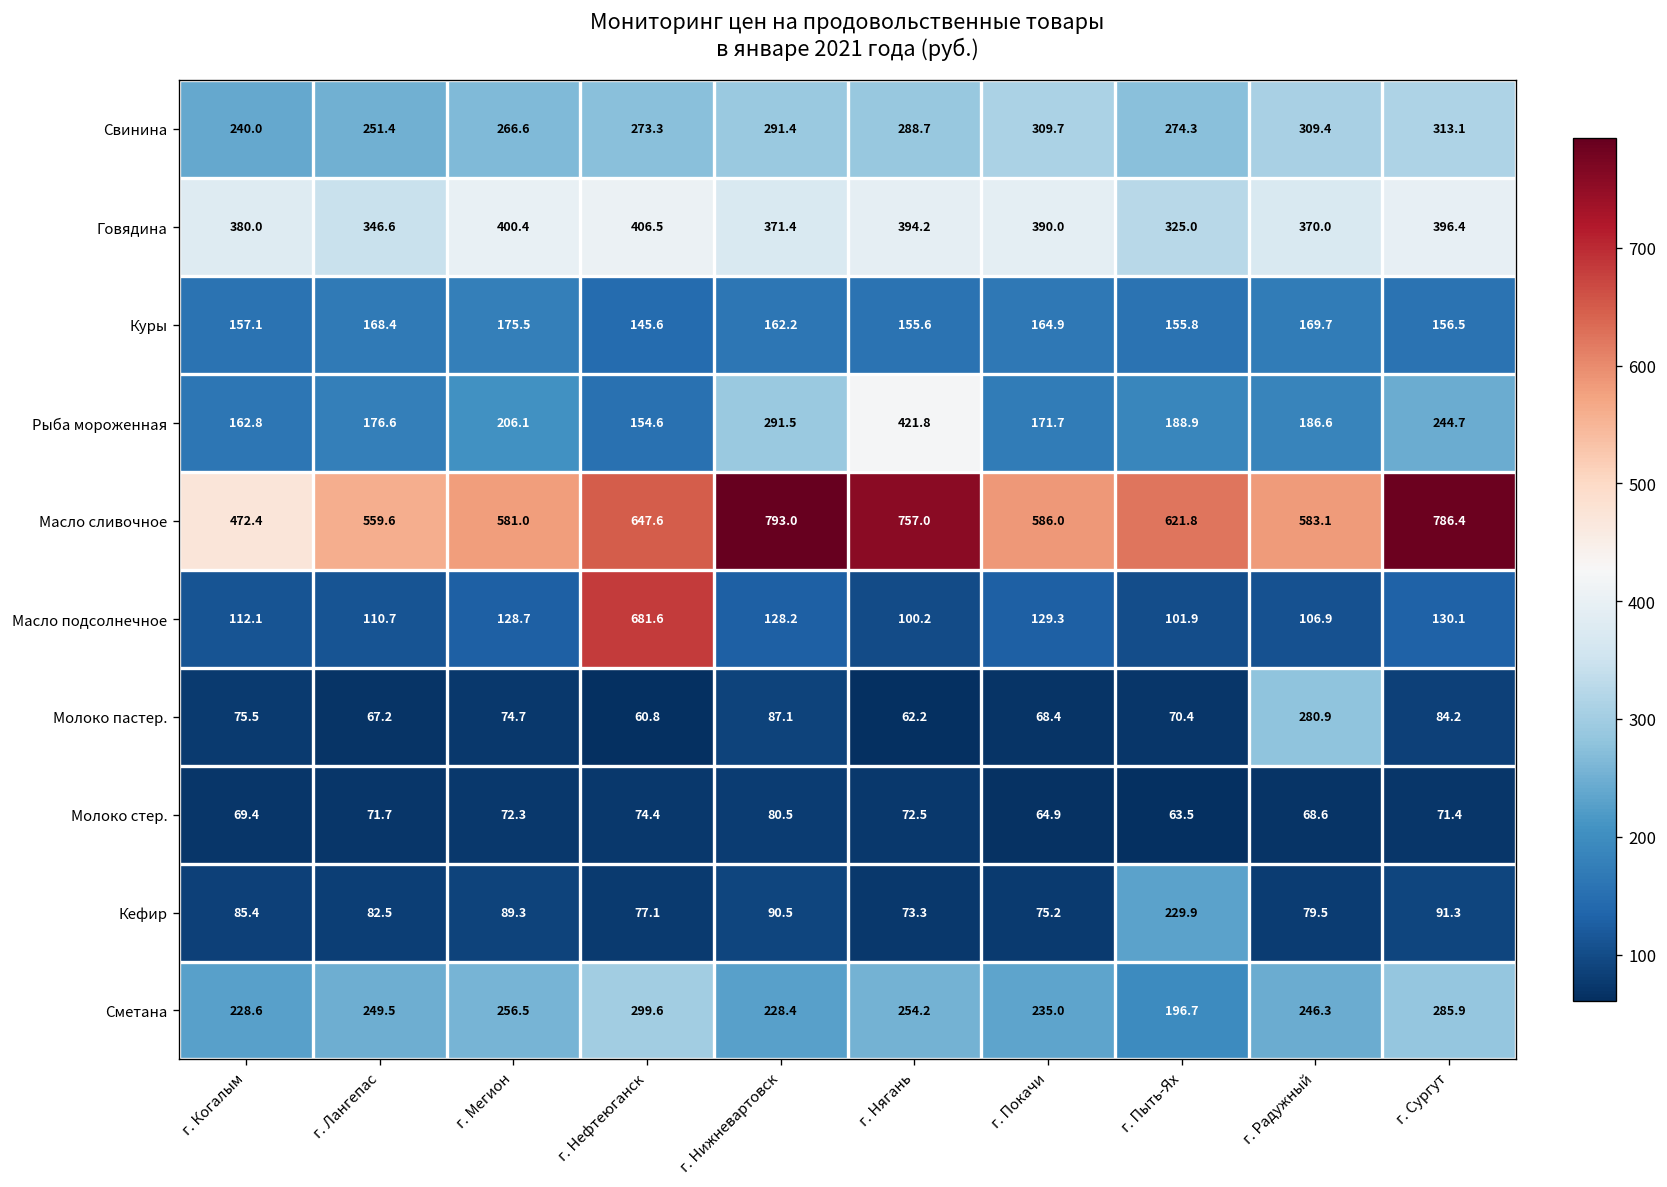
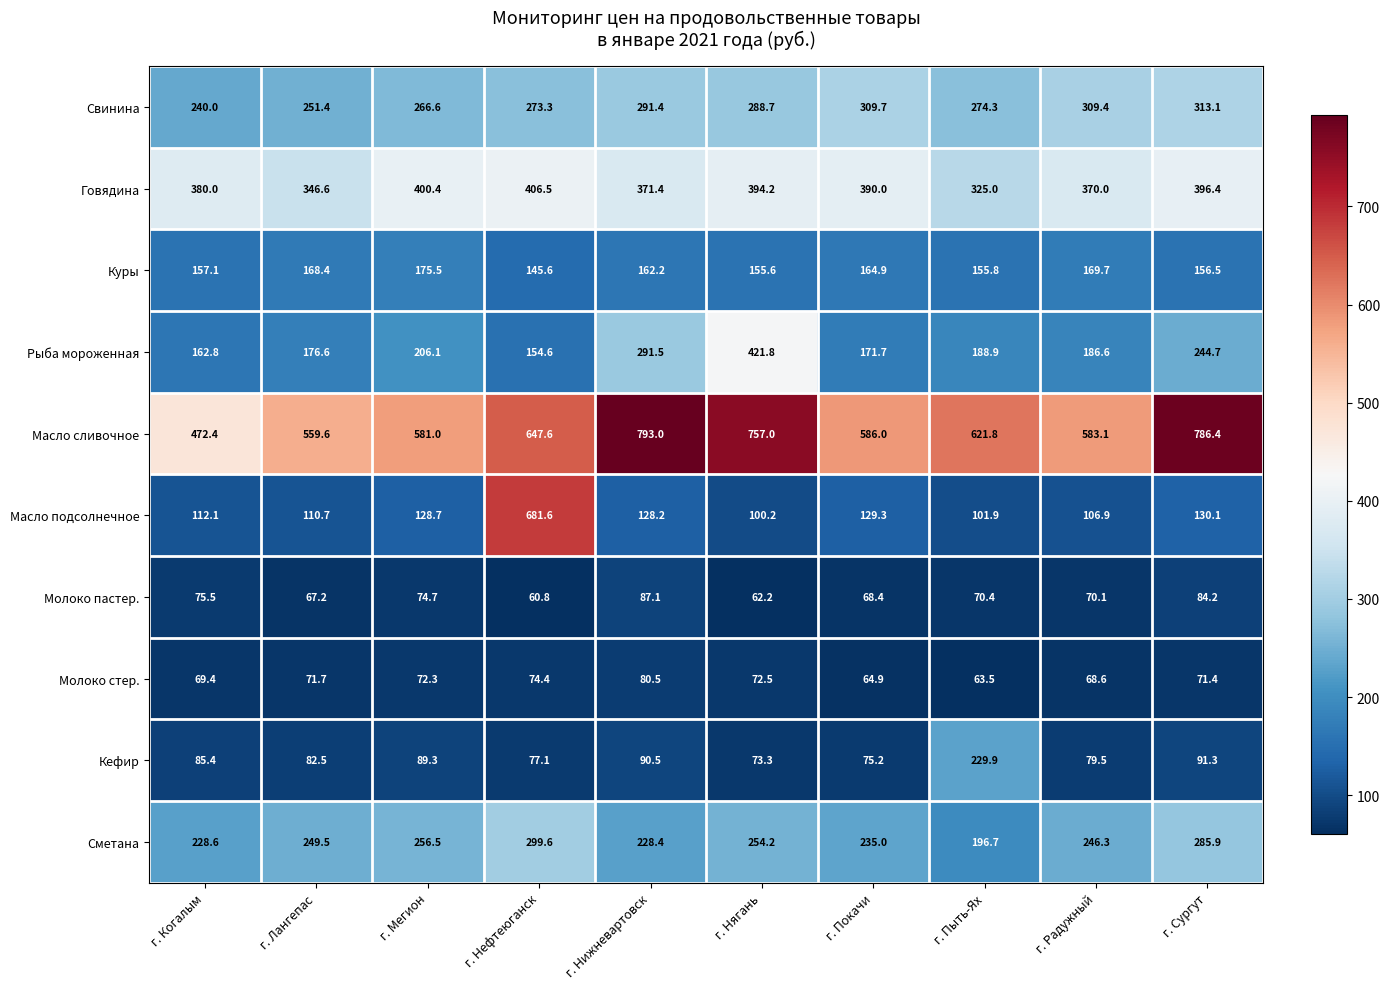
Молоко пастер., г. Радужный: 280.9 -> 70.1
